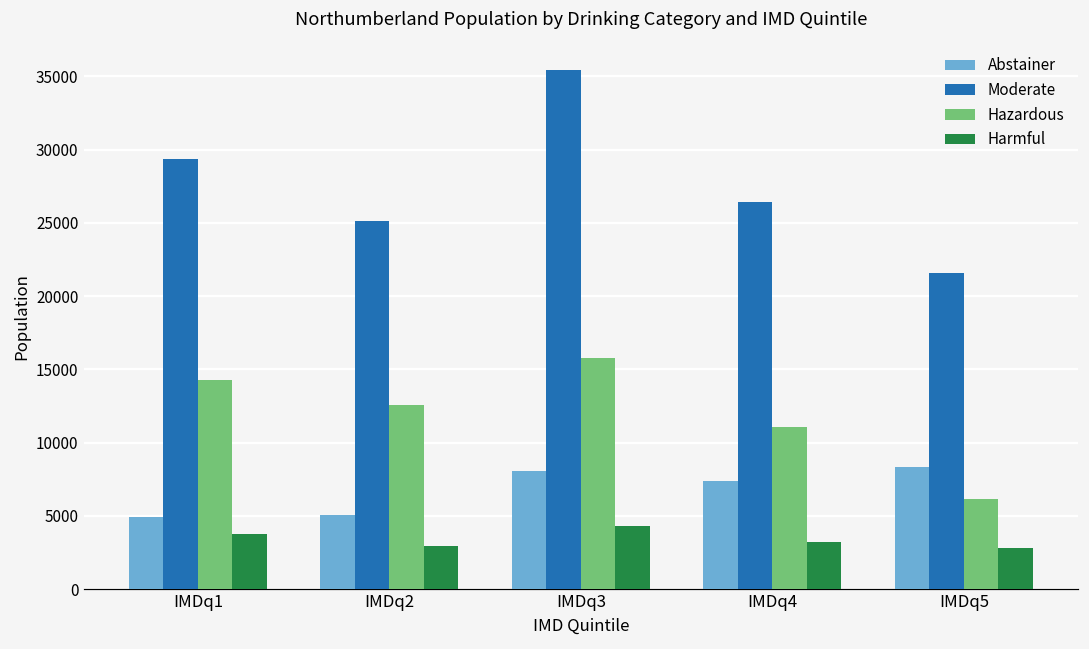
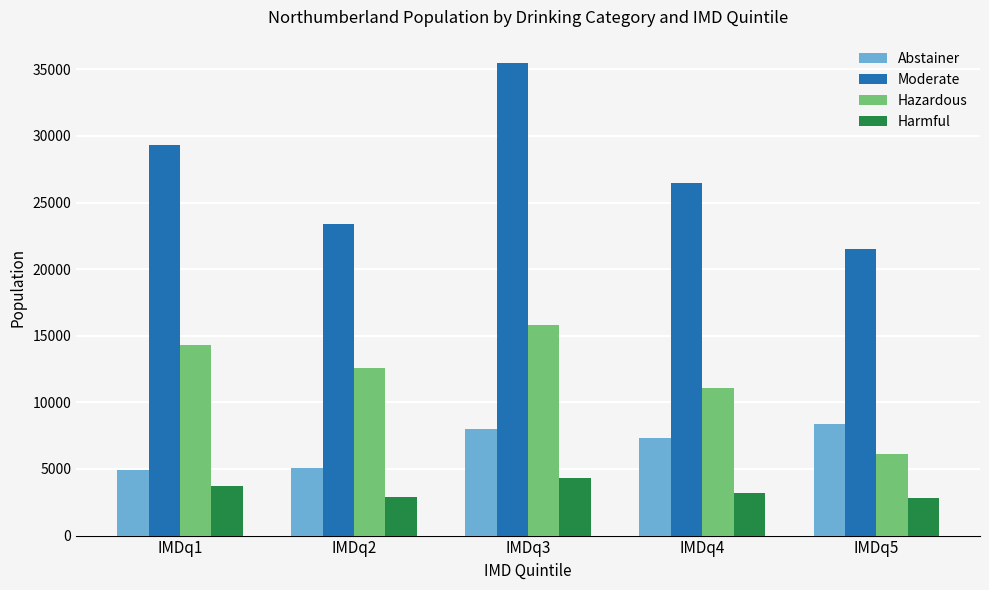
Moderate, IMDq2: 25100 -> 23400
